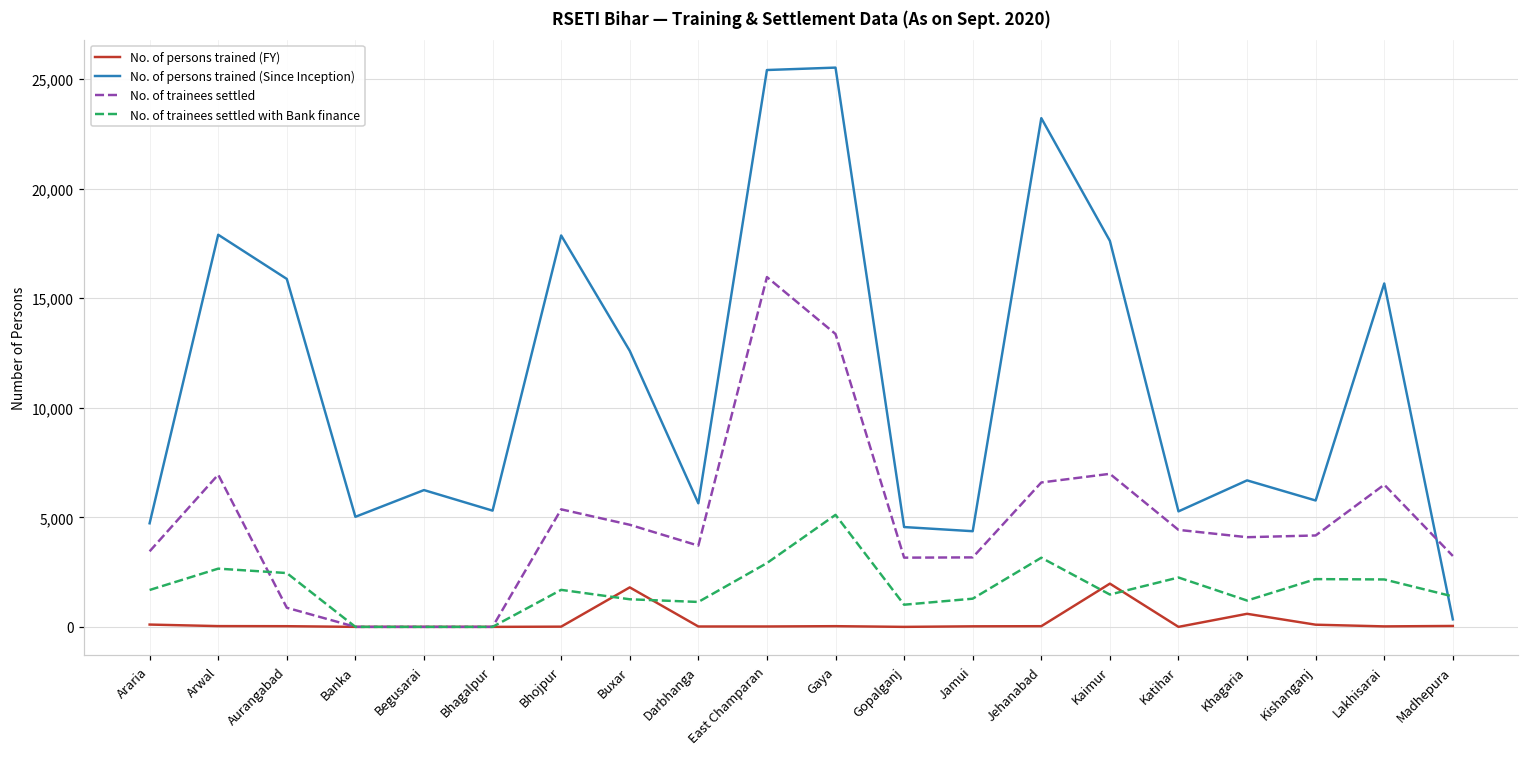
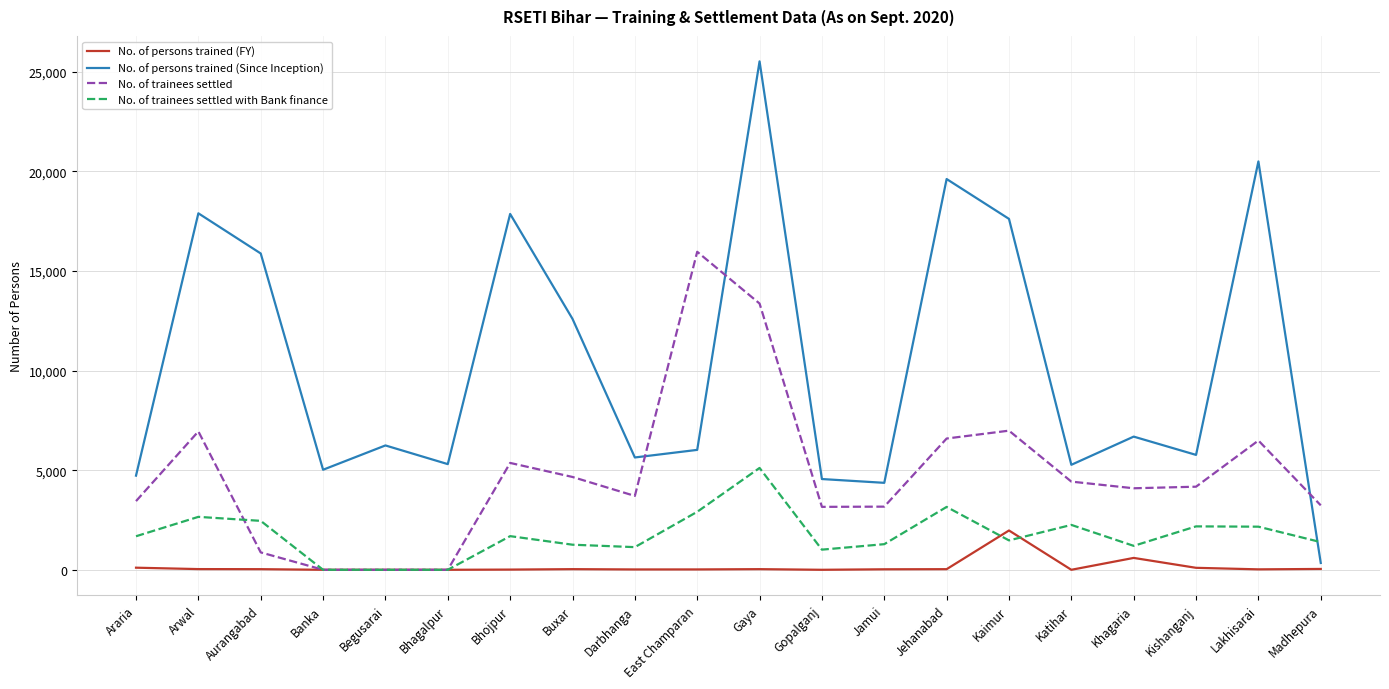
No. of persons trained (FY), Buxar: 1,800 -> 0
No. of persons trained (Since Inception), East Champaran: 25,400 -> 6,000
No. of persons trained (Since Inception), Jehanabad: 23,200 -> 19,600
No. of persons trained (Since Inception), Lakhisarai: 15,700 -> 20,500
